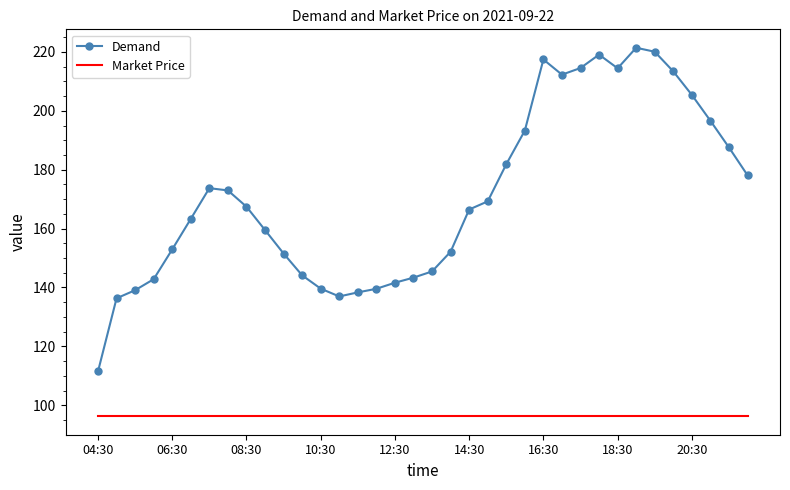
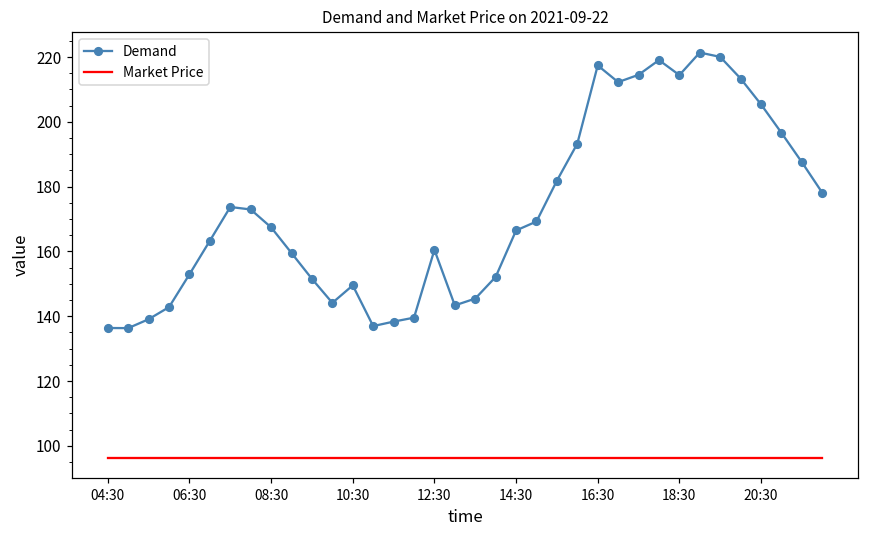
Demand, 04:30: 111 -> 136
Demand, 10:30: 140 -> 150
Demand, 12:30: 142 -> 161
